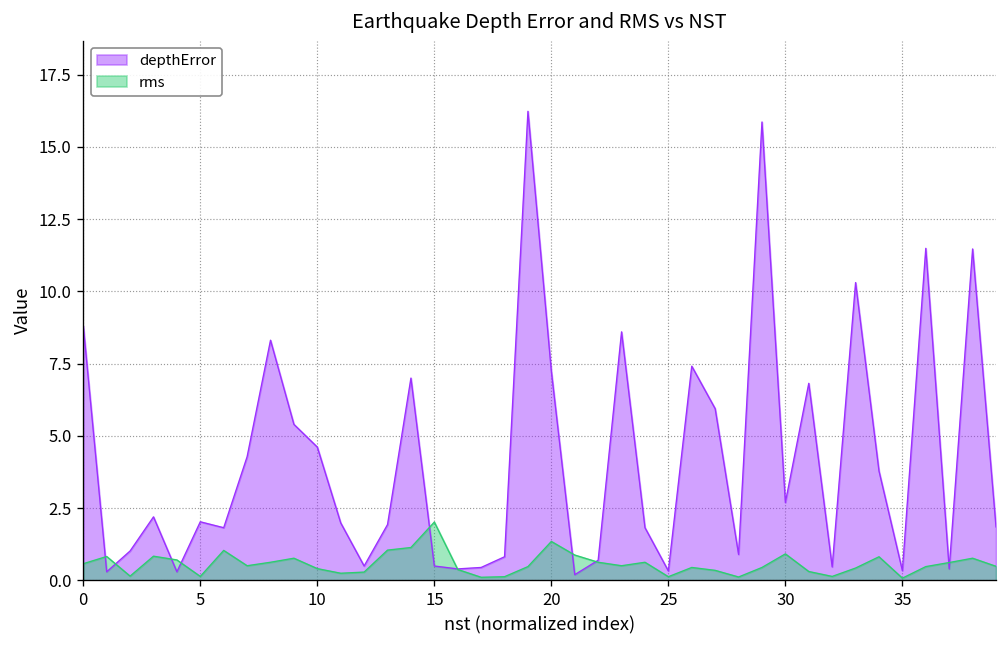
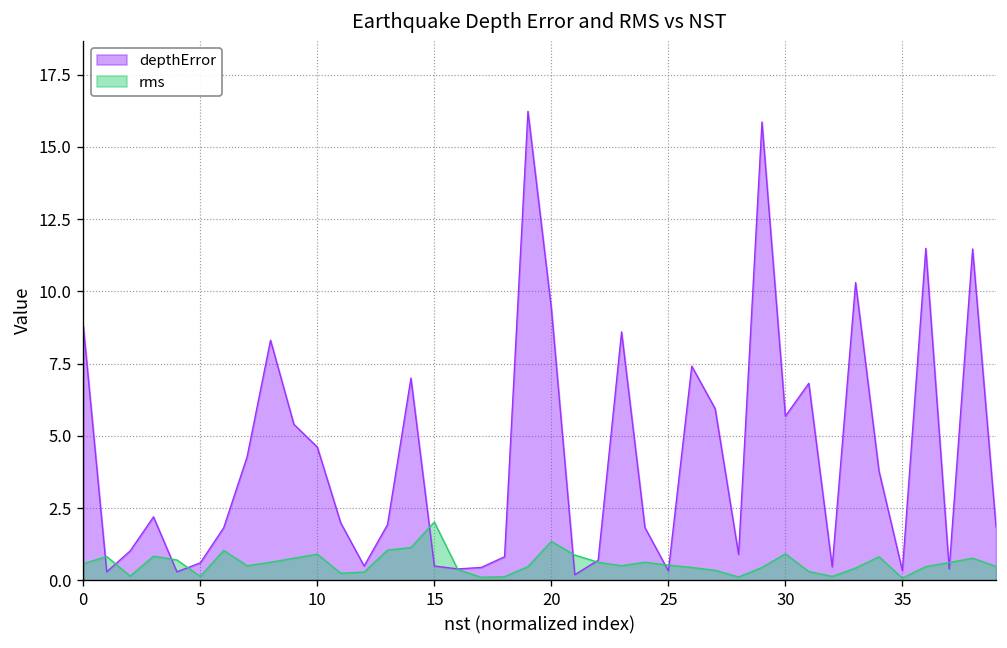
depthError, 5: 2.0 -> 0.6
rms, 10: 0.4 -> 0.9
depthError, 20: 7.2 -> 9.4
rms, 25: 0.1 -> 0.5
depthError, 30: 2.7 -> 5.7
